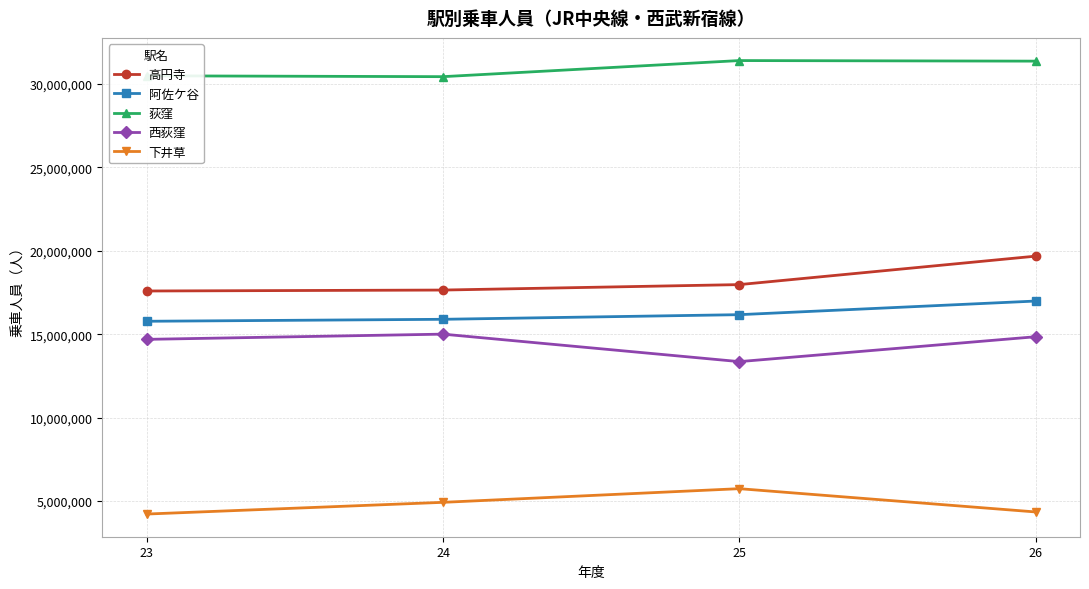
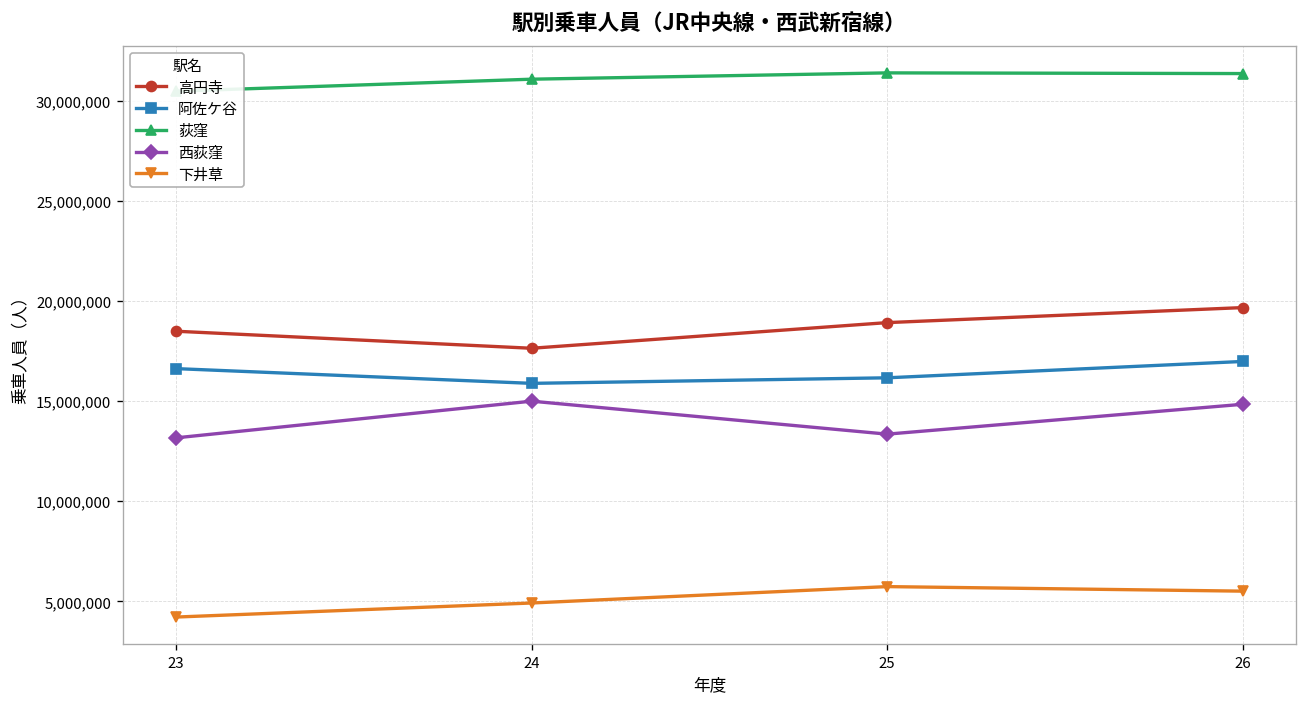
高円寺, 23: 17,600,000 -> 18,500,000
阿佐ケ谷, 23: 15,800,000 -> 16,600,000
西荻窪, 23: 14,700,000 -> 13,200,000
荻窪, 24: 30,400,000 -> 31,100,000
高円寺, 25: 18,000,000 -> 18,900,000
下井草, 26: 4,300,000 -> 5,500,000
